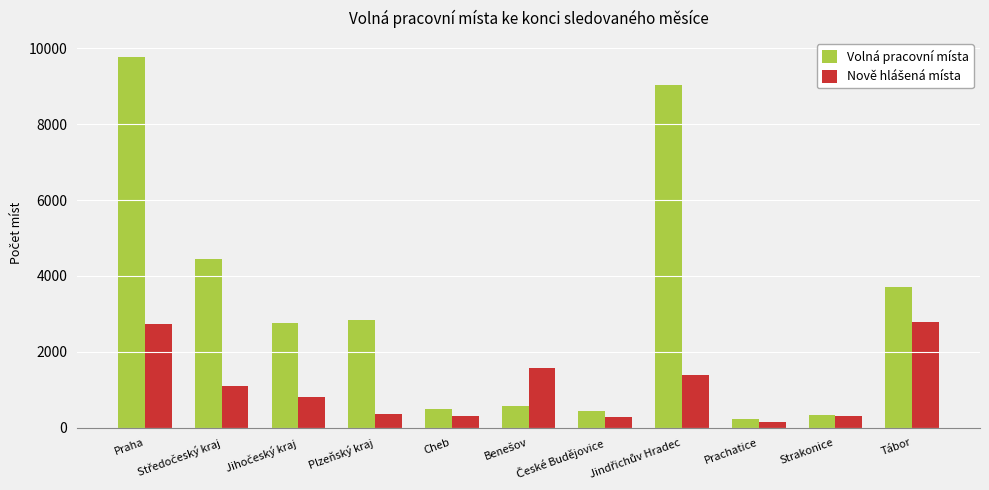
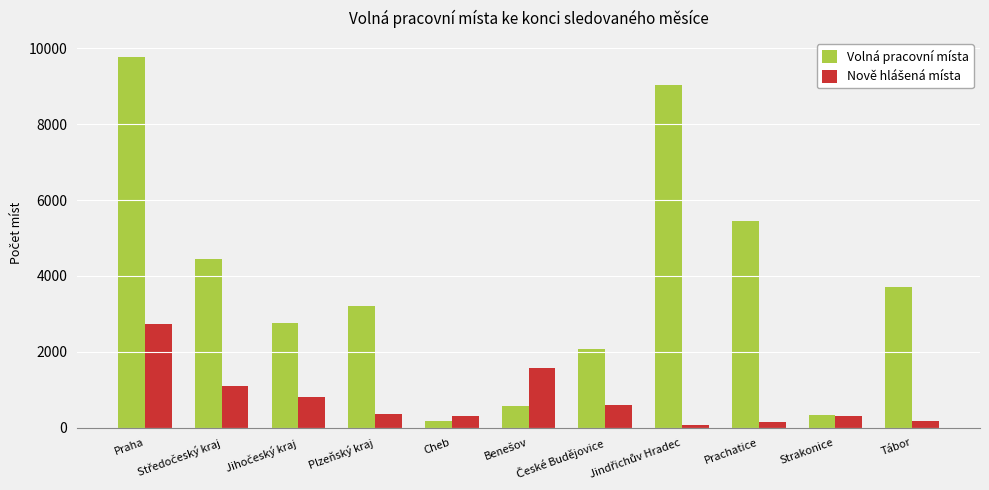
Volná pracovní místa, Plzeňský kraj: 2800 -> 3200
Volná pracovní místa, Cheb: 500 -> 200
Volná pracovní místa, České Budějovice: 400 -> 2100
Nově hlášená místa, České Budějovice: 300 -> 600
Nově hlášená místa, Jindřichův Hradec: 1400 -> 100
Volná pracovní místa, Prachatice: 200 -> 5400
Nově hlášená místa, Tábor: 2800 -> 200
